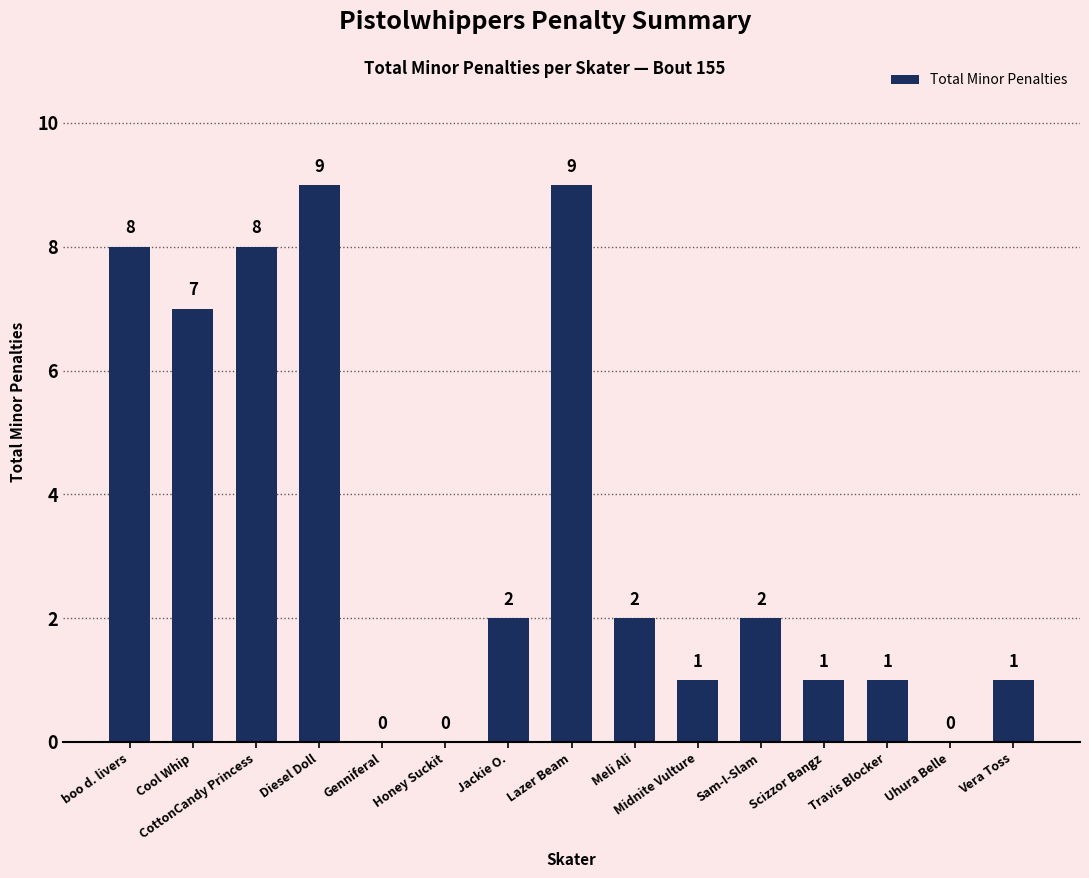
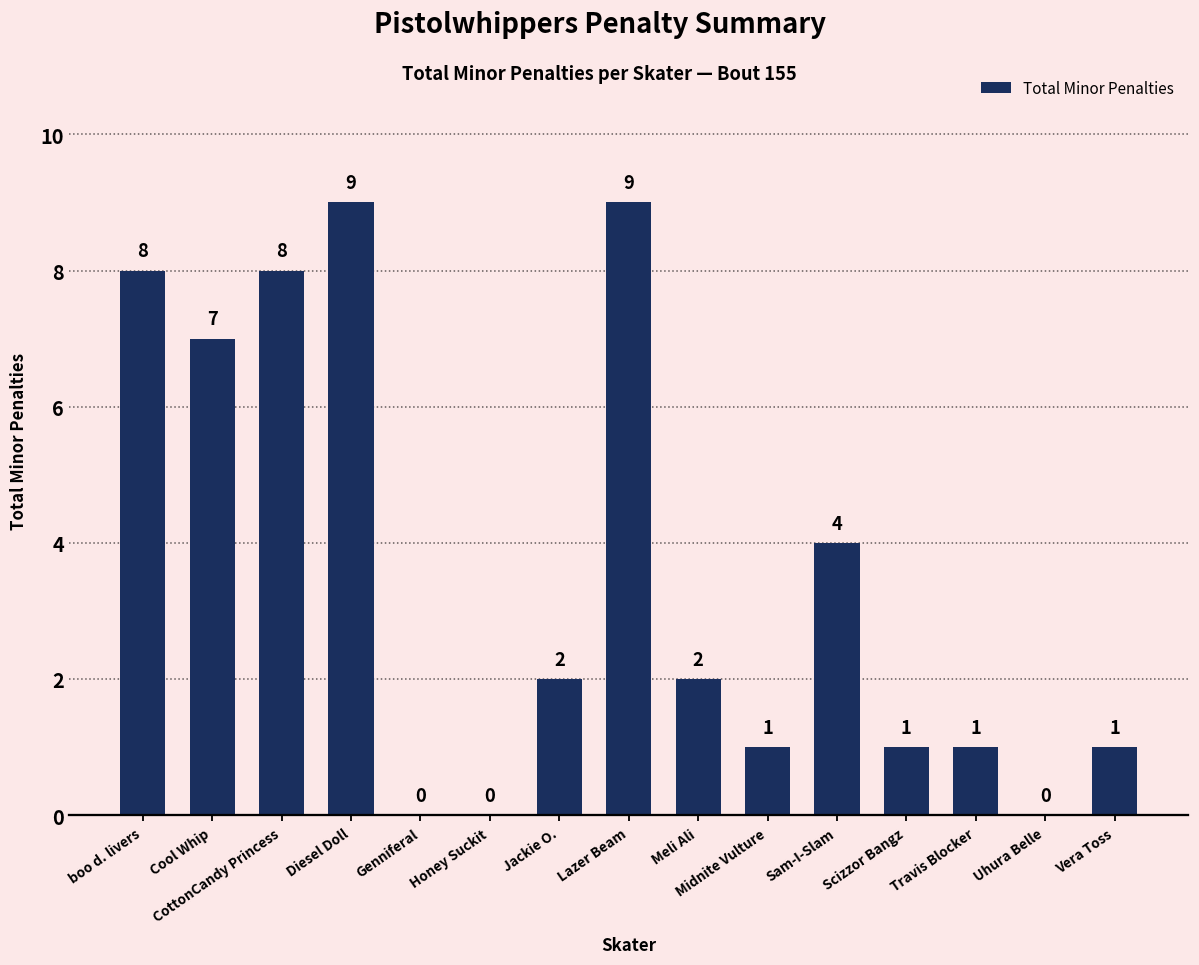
Sam-I-Slam: 2 -> 4
